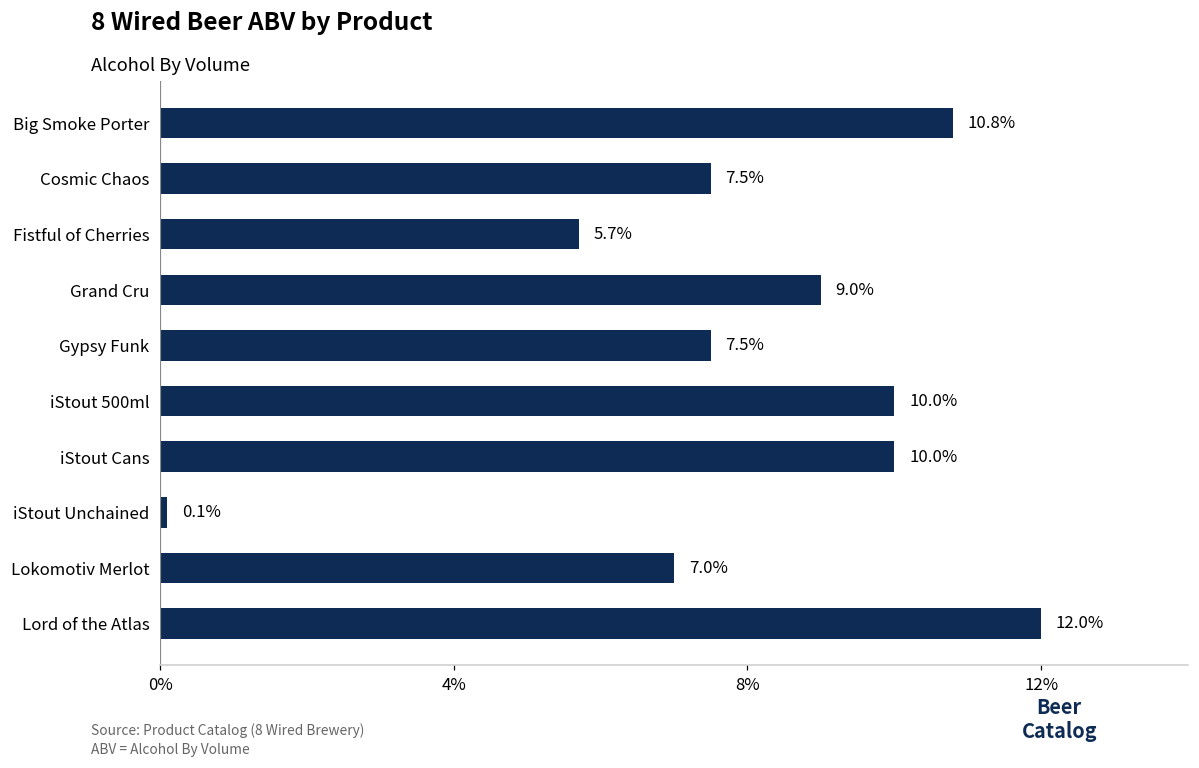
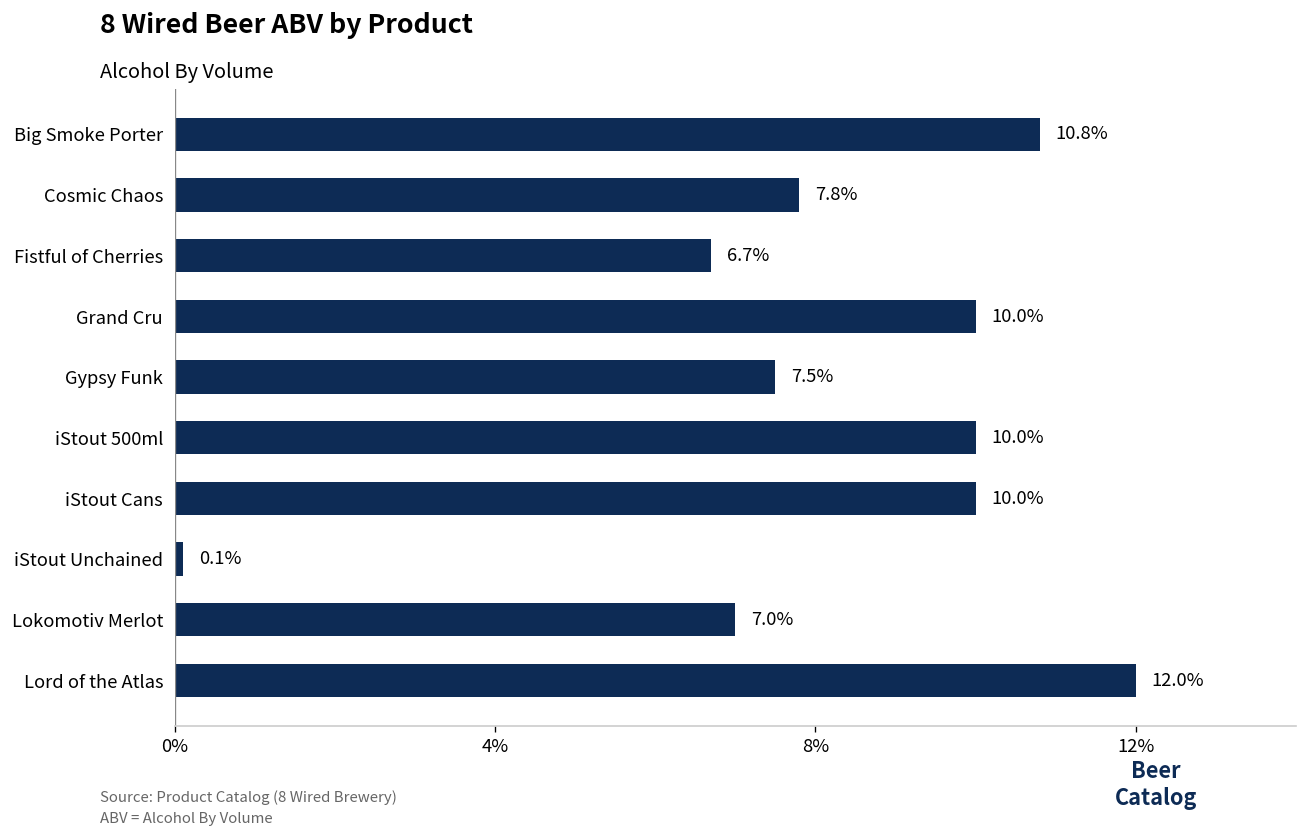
Cosmic Chaos: 7.5% -> 7.8%
Fistful of Cherries: 5.7% -> 6.7%
Grand Cru: 9.0% -> 10.0%
